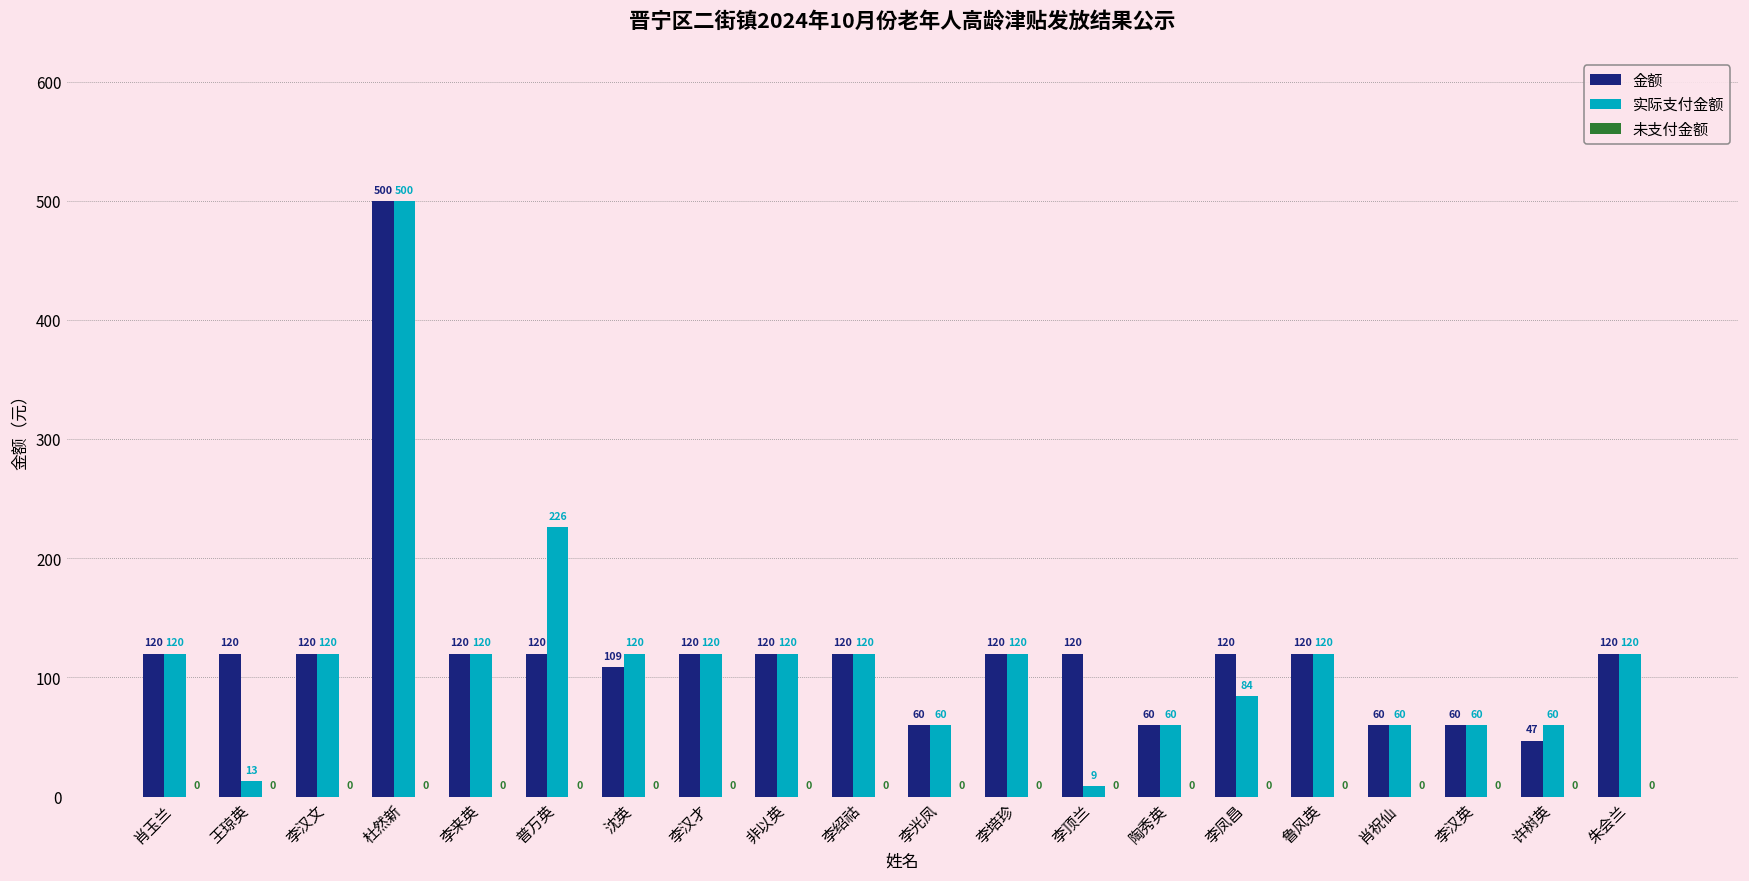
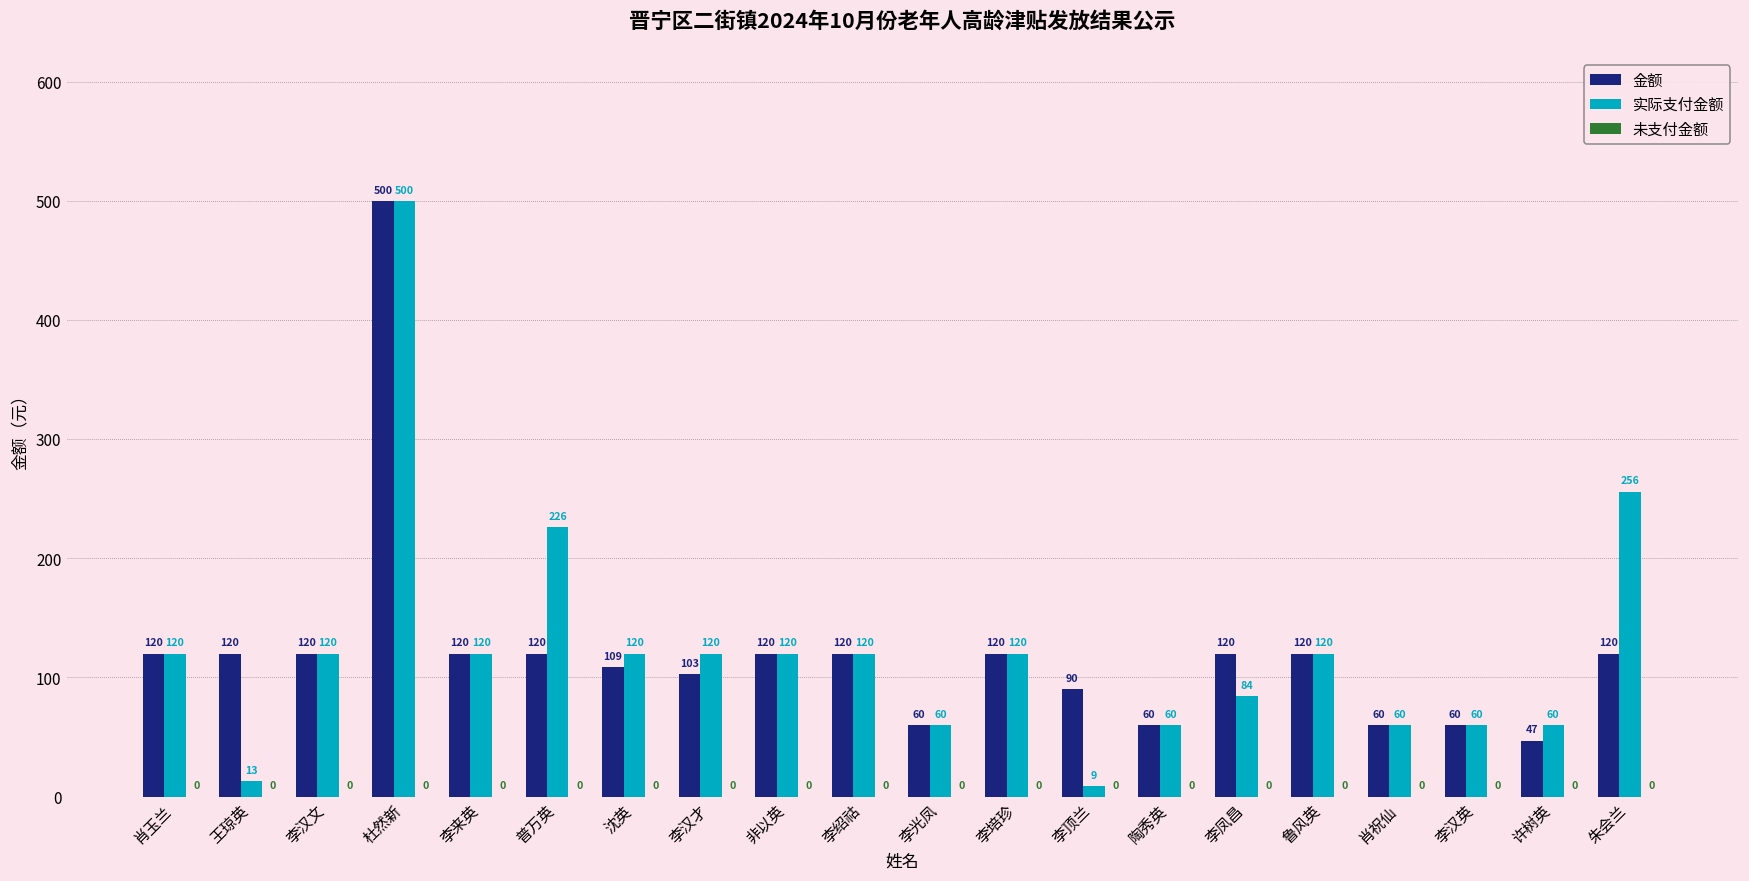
金额, 李汉才: 120 -> 103
金额, 李顶兰: 120 -> 90
实际支付金额, 朱会兰: 120 -> 256
